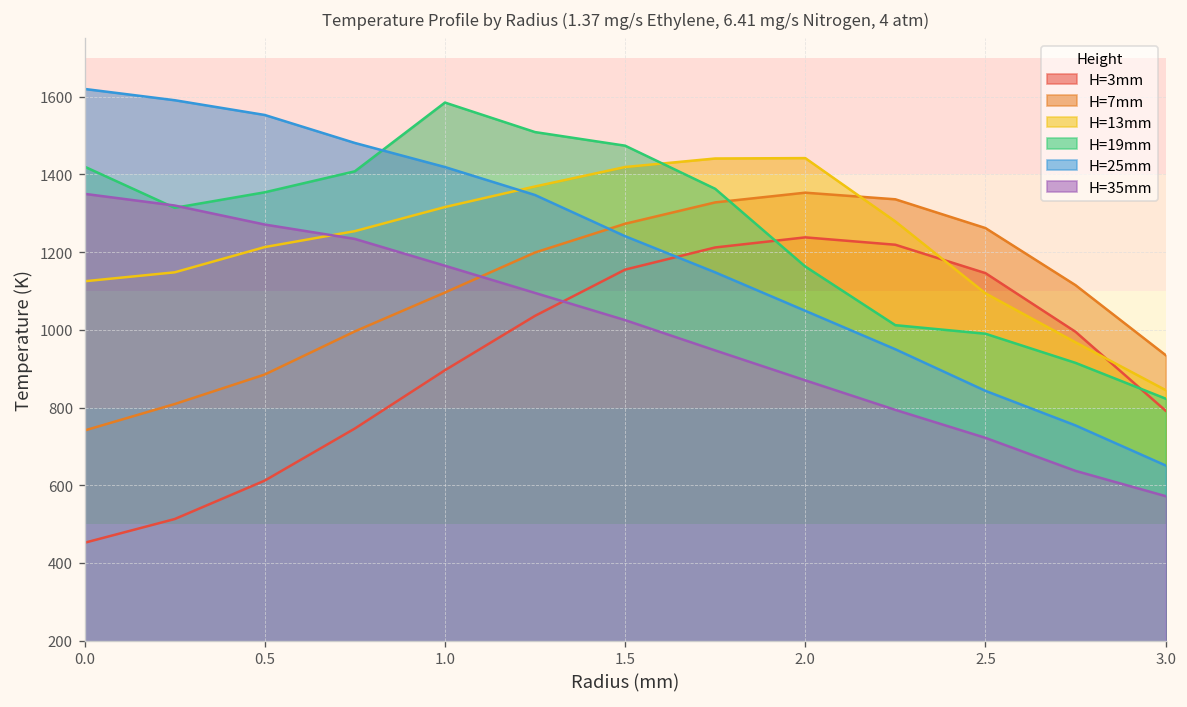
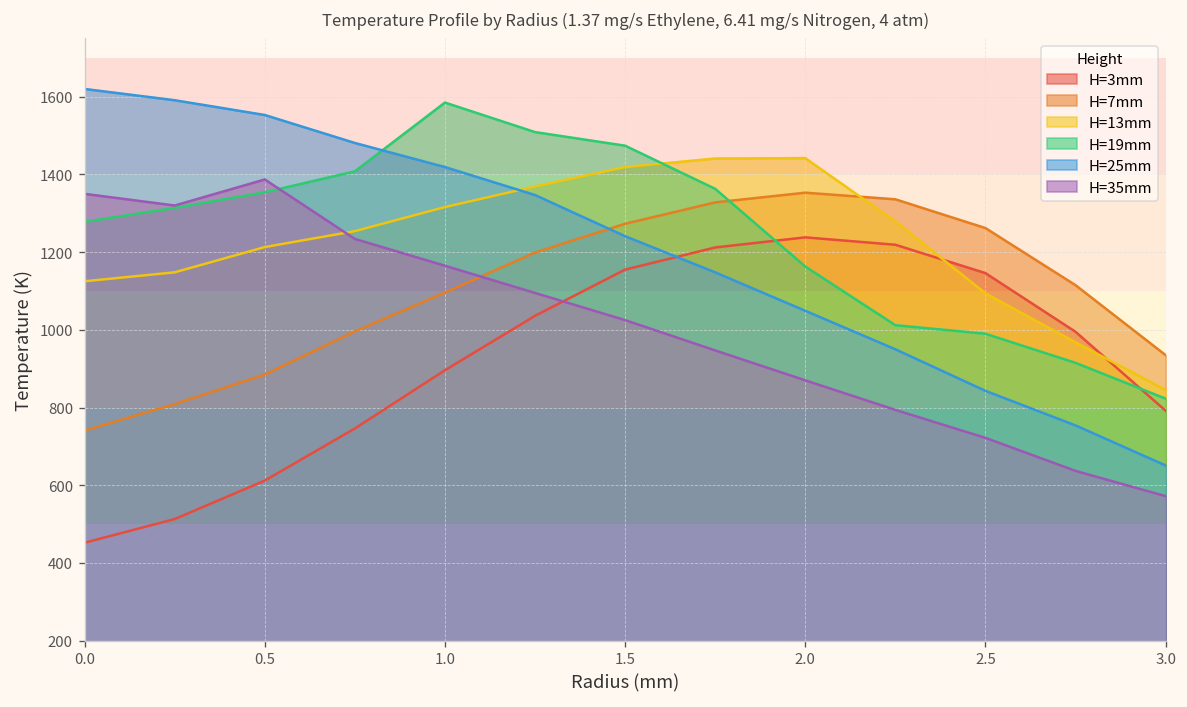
H=19mm, 0.0: 1420 -> 1280
H=35mm, 0.5: 1270 -> 1390
